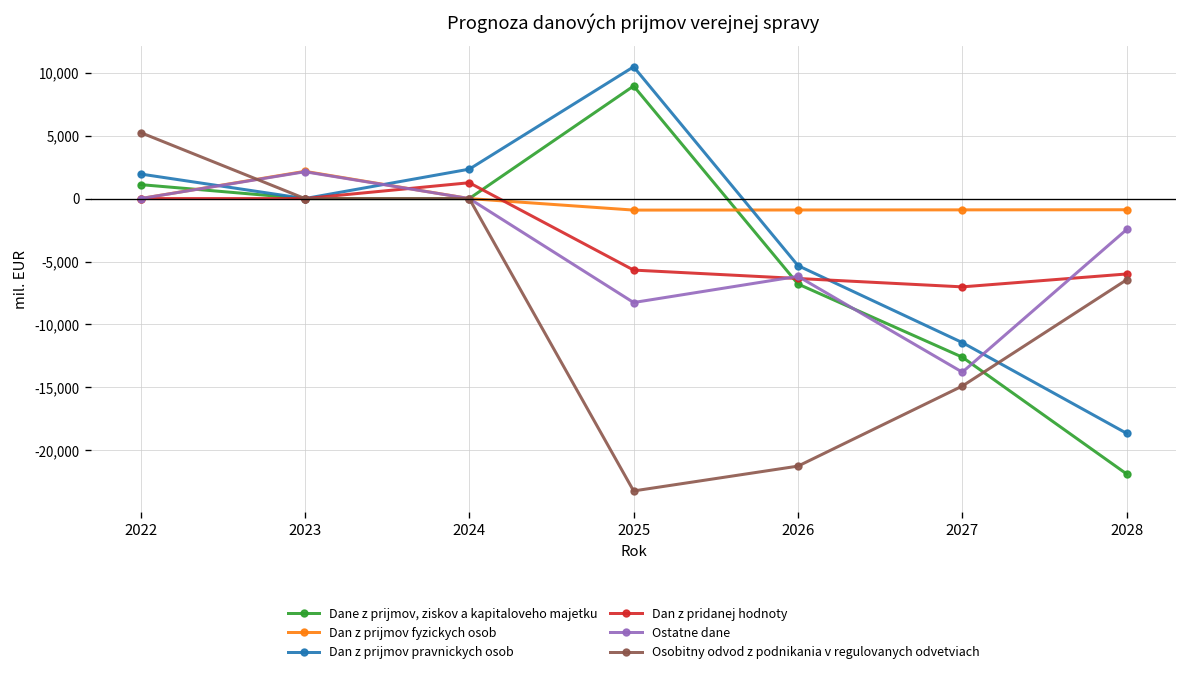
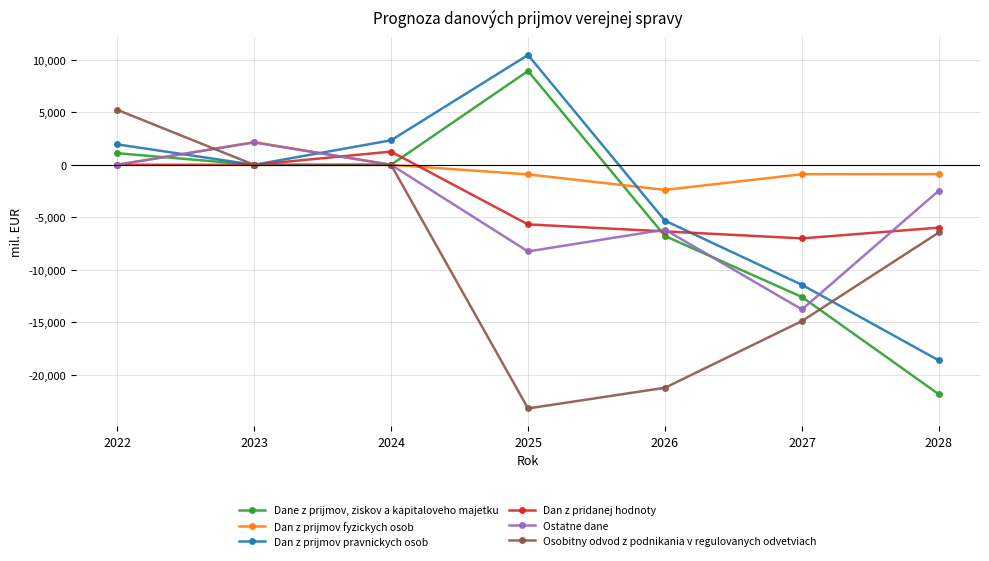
Dan z prijmov fyzickych osob, 2026: -900 -> -2,400
